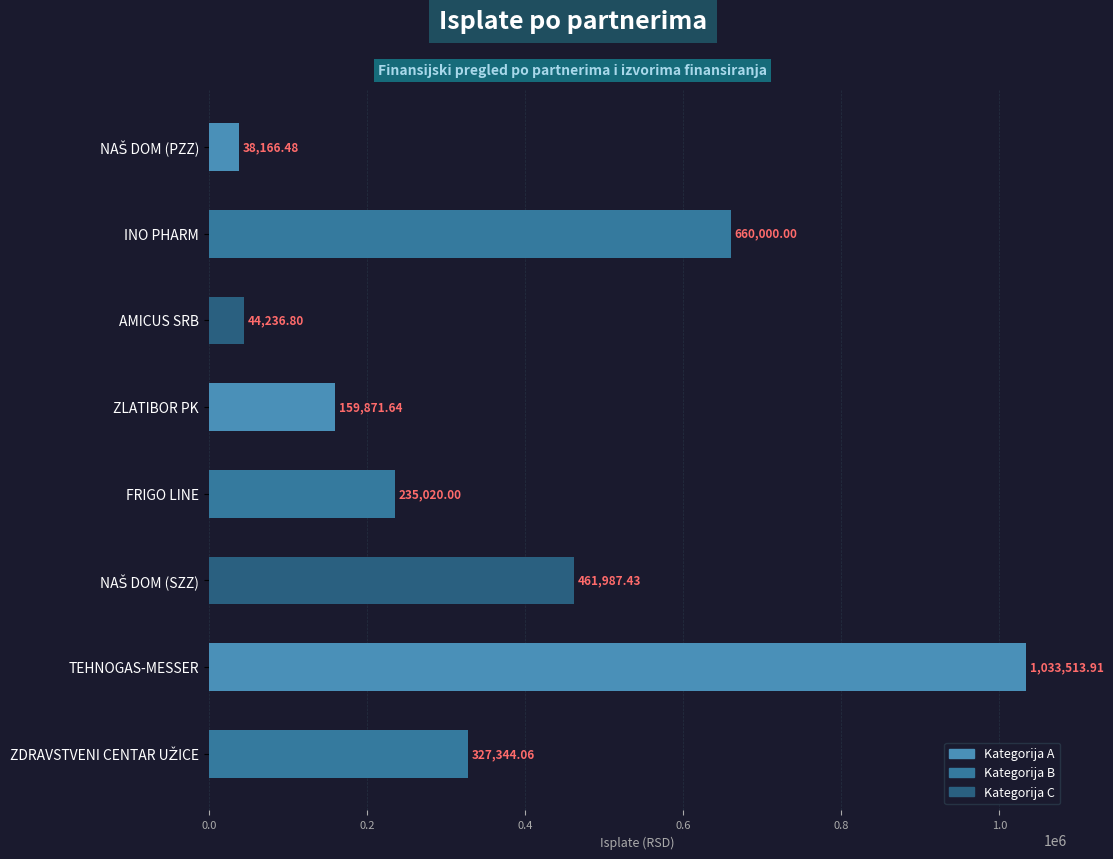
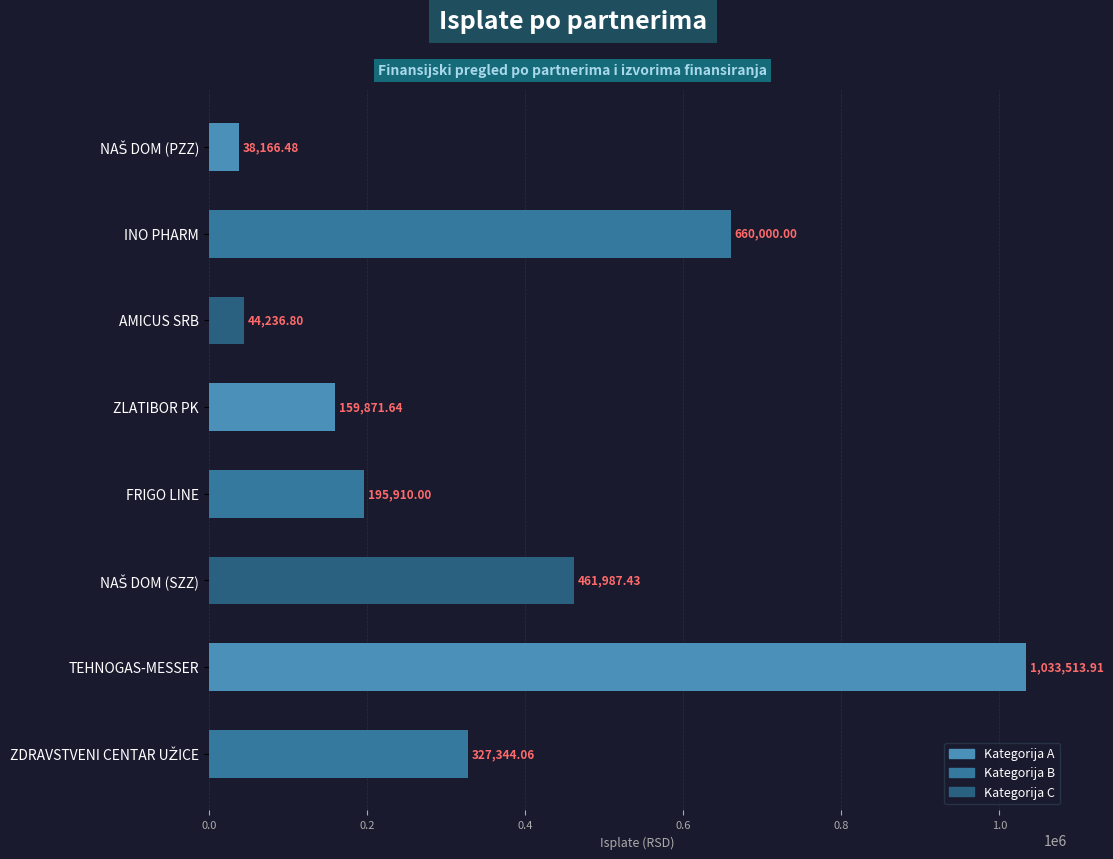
FRIGO LINE: 235,020.00 -> 195,910.00
